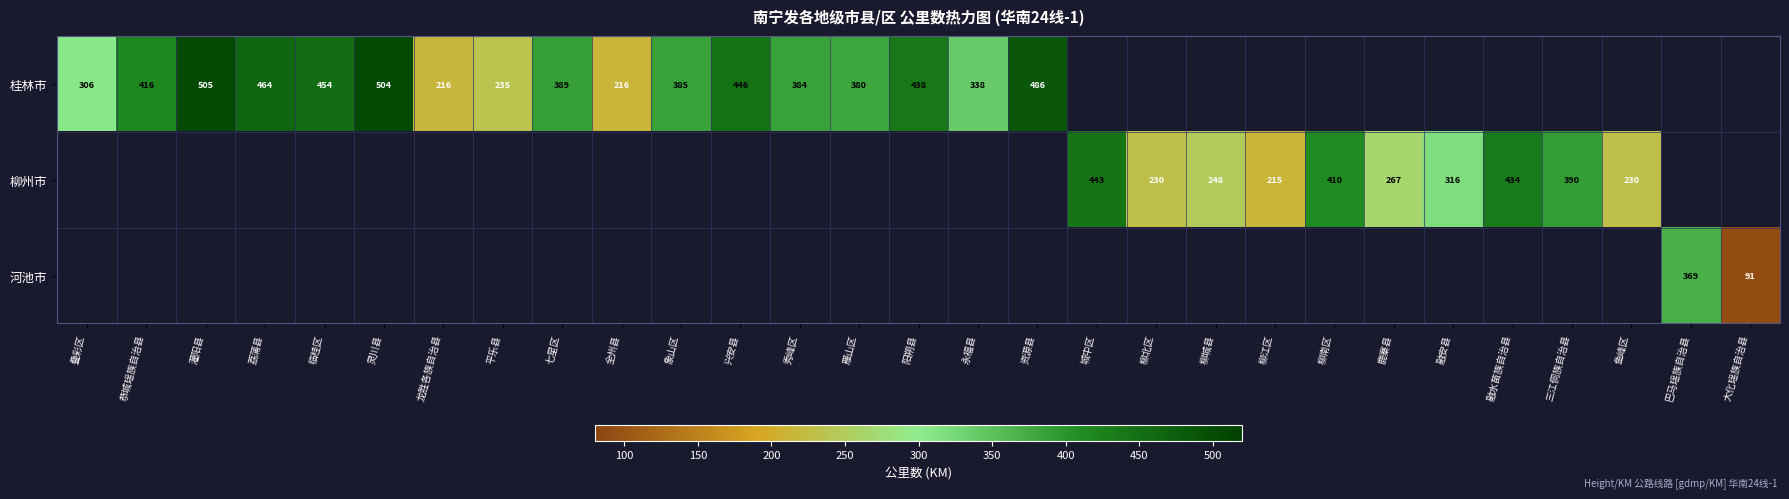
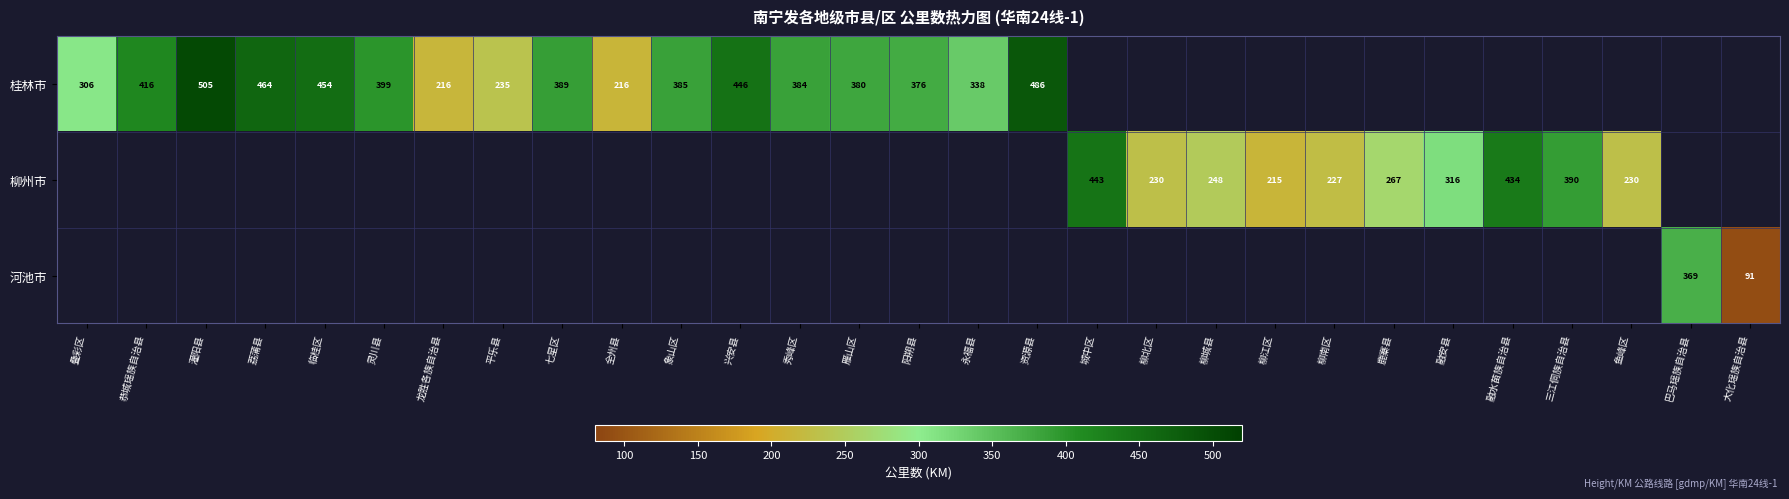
桂林市, 灵川县: 504 -> 399
桂林市, 阳朔县: 438 -> 376
柳州市, 柳南区: 410 -> 227
